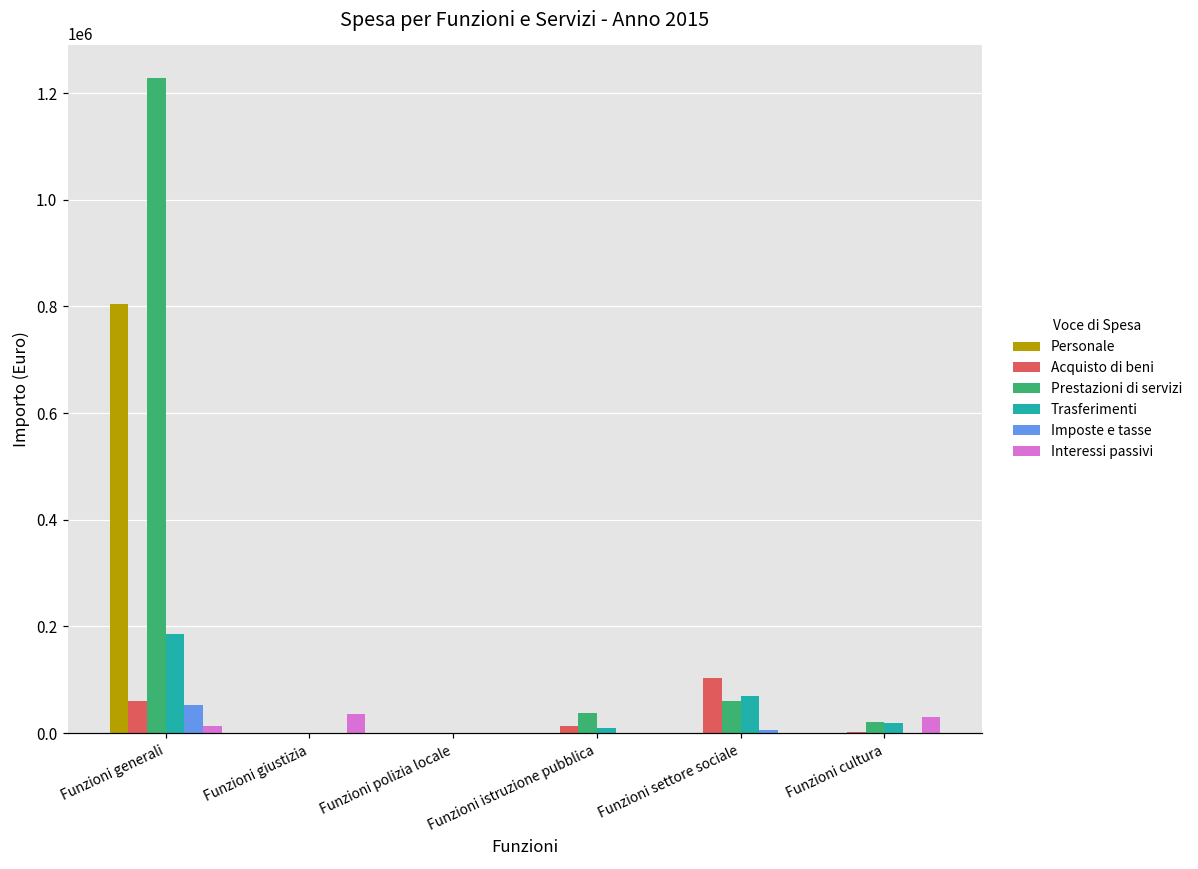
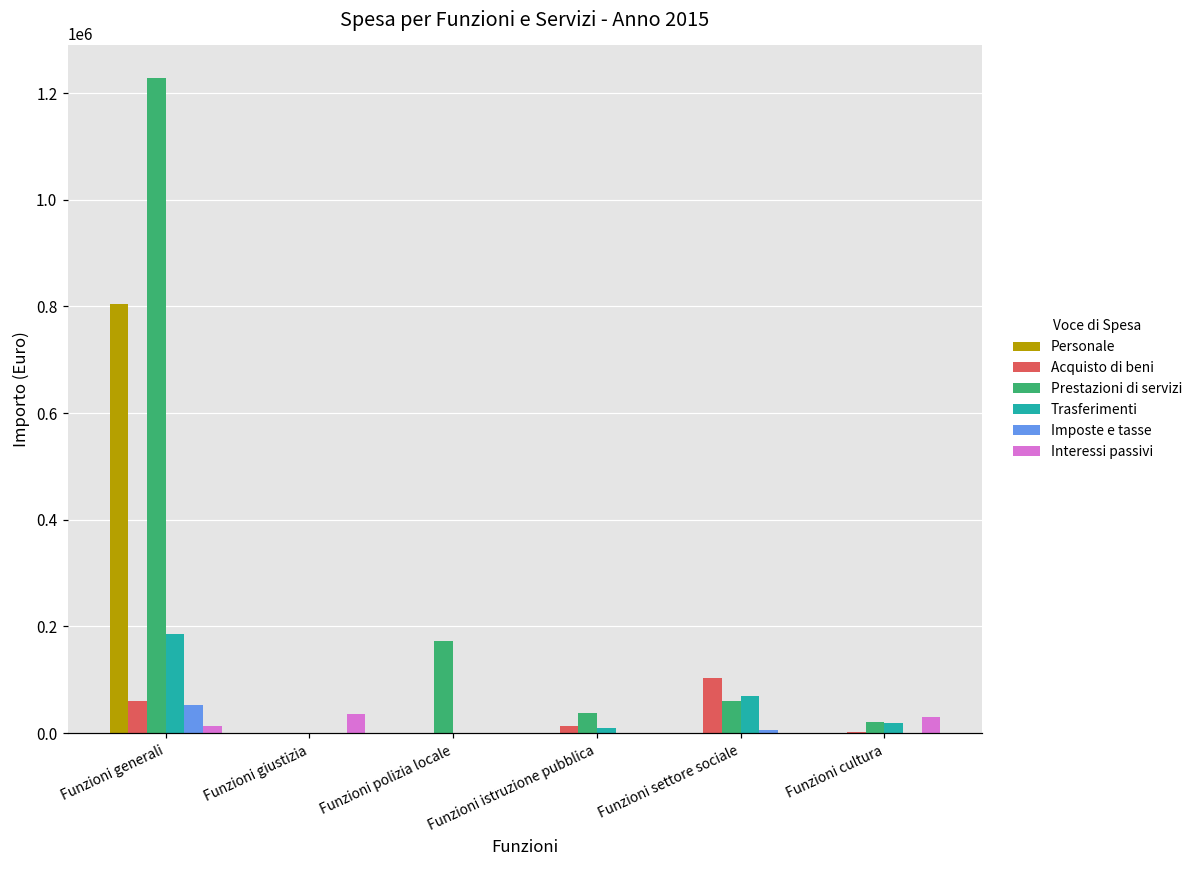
Prestazioni di servizi, Funzioni polizia locale: 0 -> 170000
